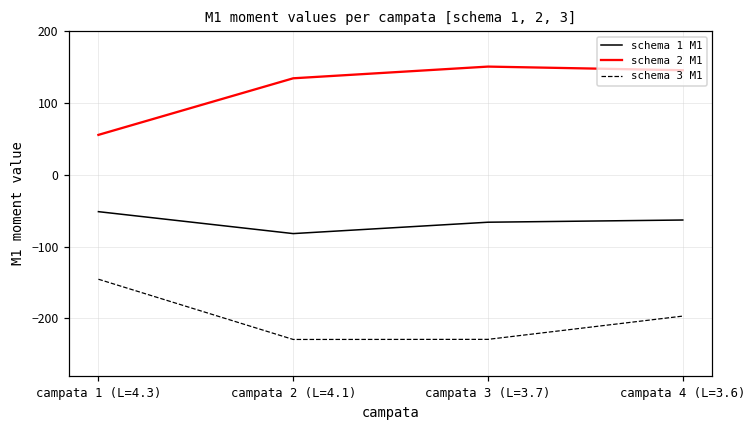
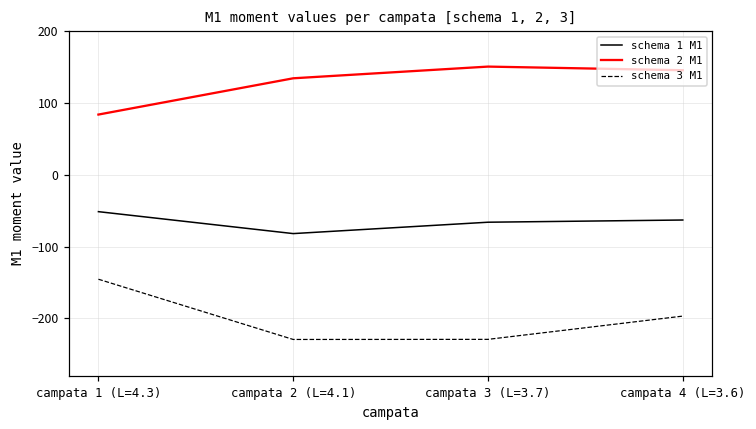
schema 2 M1, campata 1 (L=4.3): 60 -> 80
